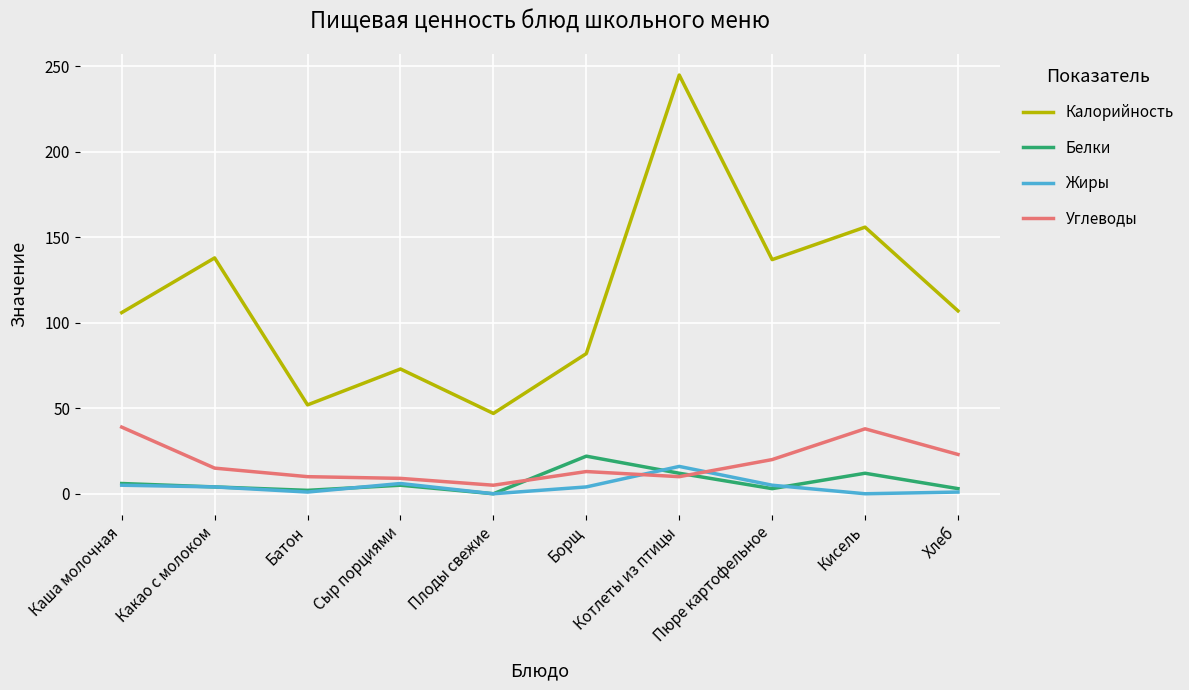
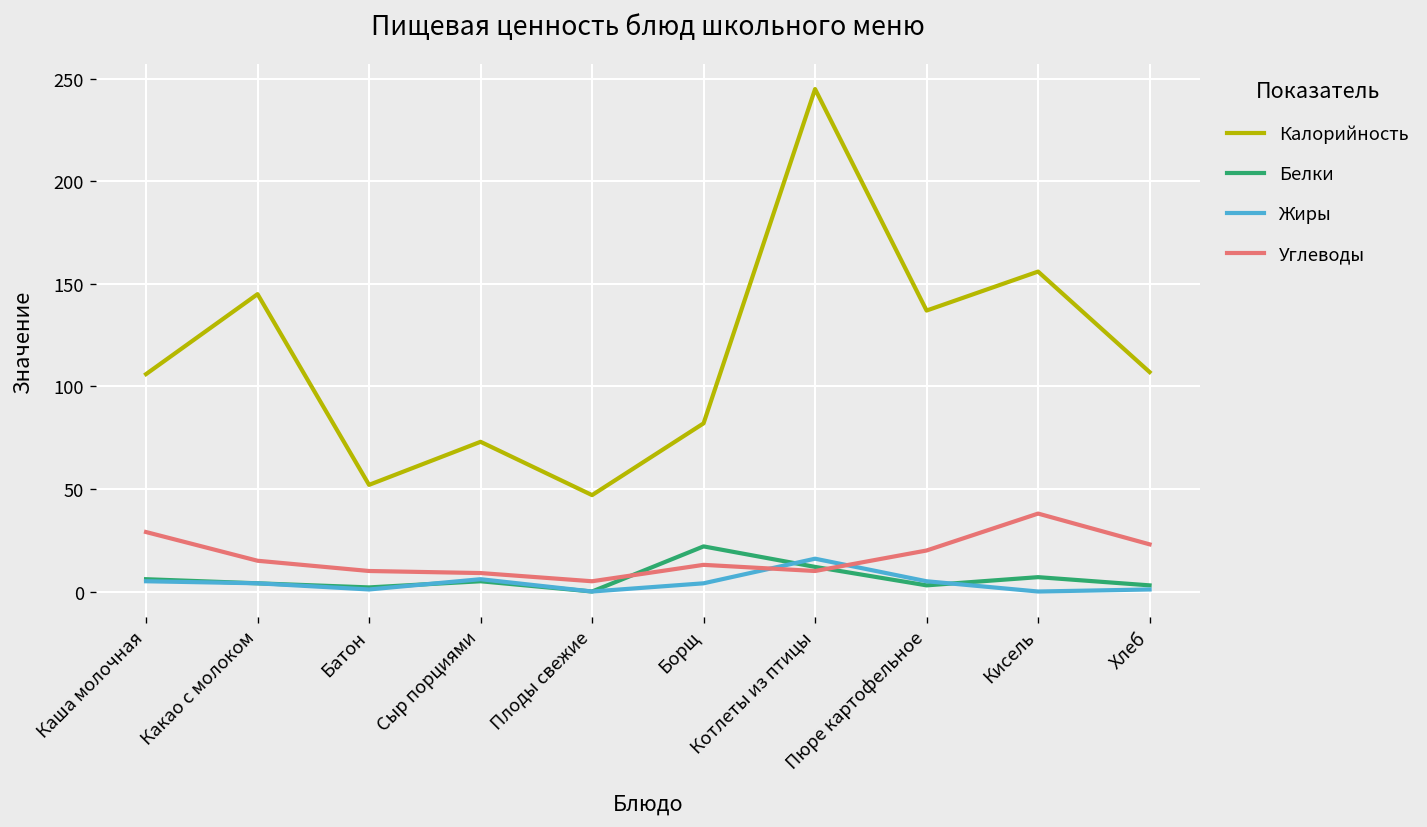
Углеводы, Каша молочная: 39 -> 29
Калорийность, Какао с молоком: 138 -> 145
Белки, Кисель: 12 -> 7
